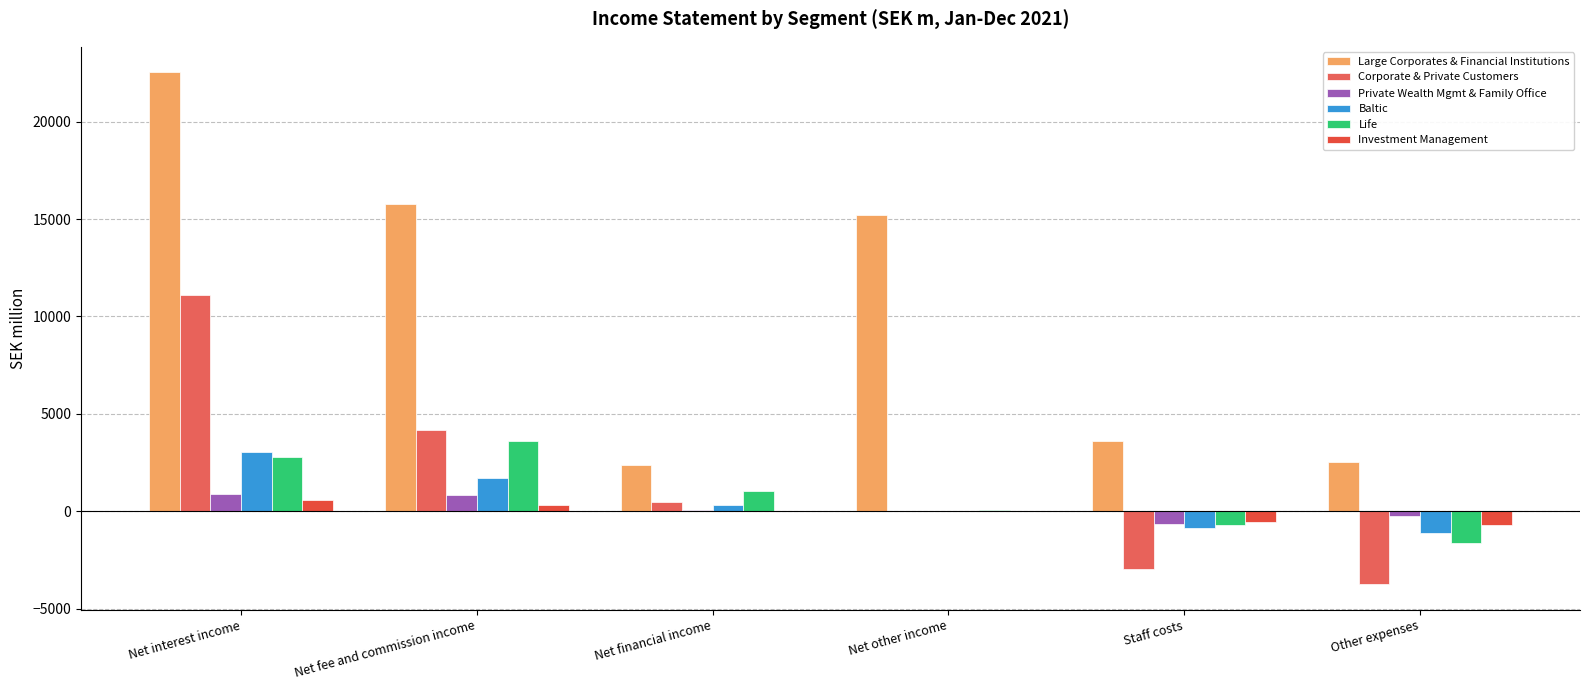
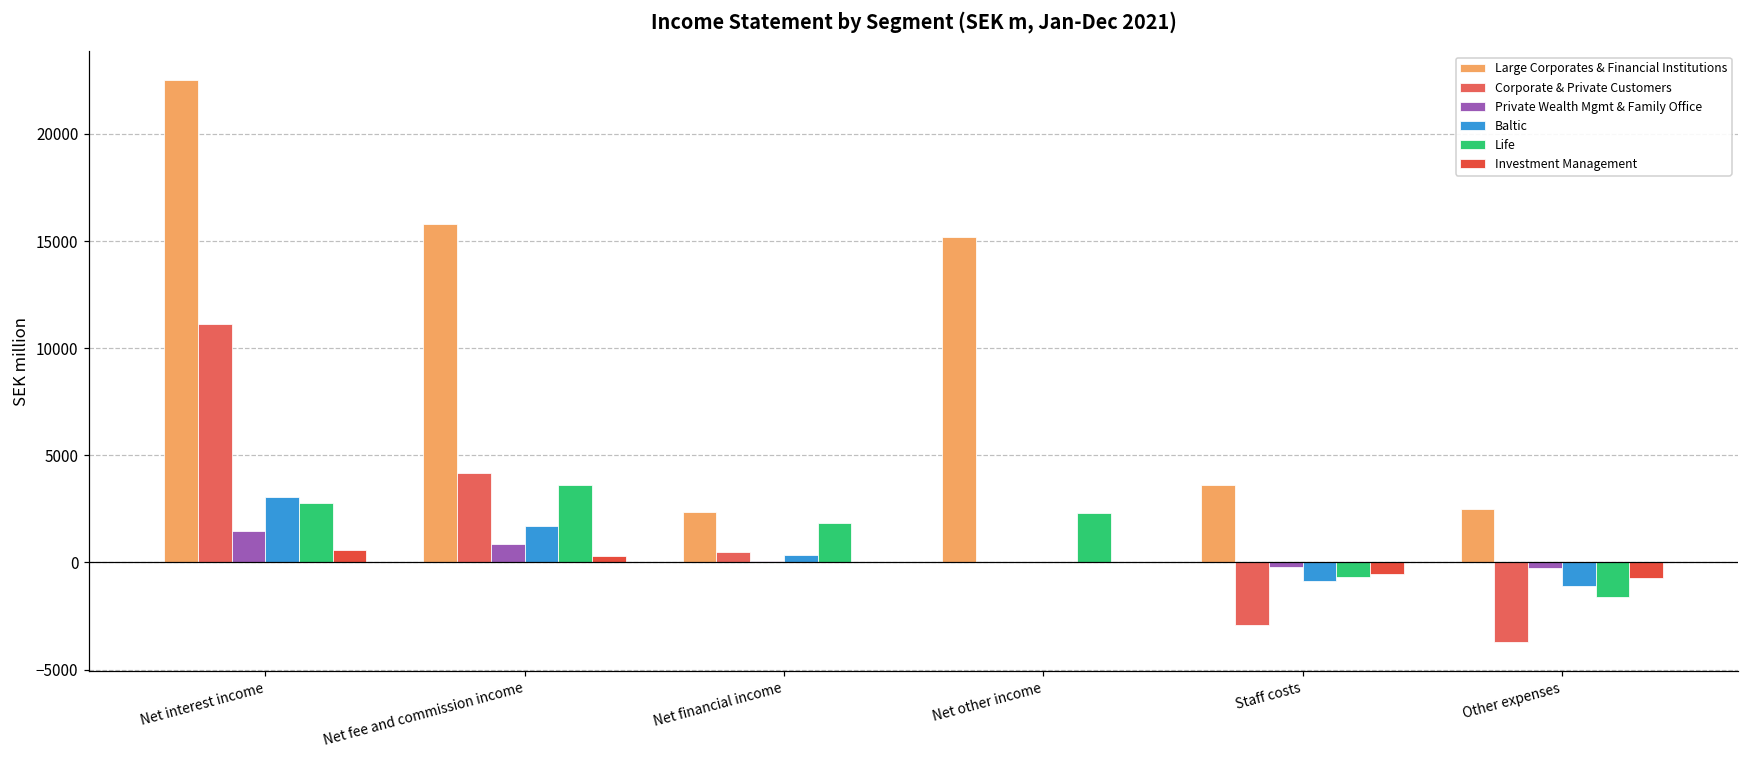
Private Wealth Mgmt & Family Office, Net interest income: 900 -> 1500
Life, Net financial income: 1000 -> 1800
Life, Net other income: 0 -> 2300
Private Wealth Mgmt & Family Office, Staff costs: -700 -> -200
